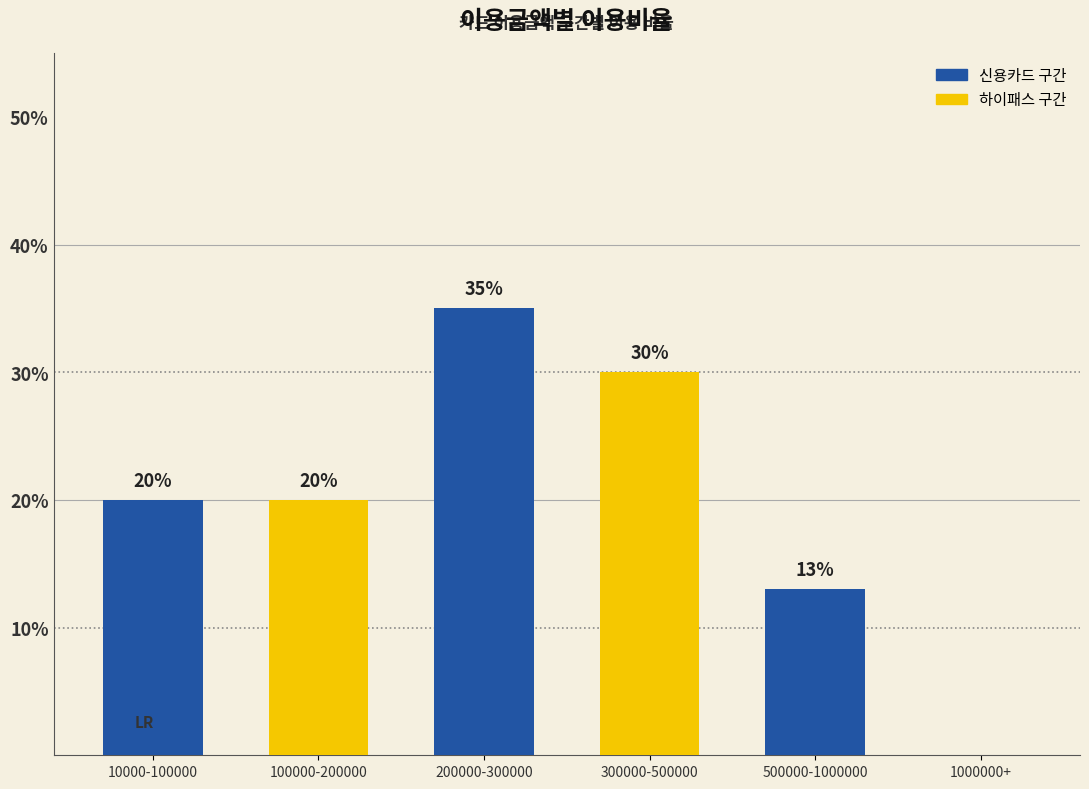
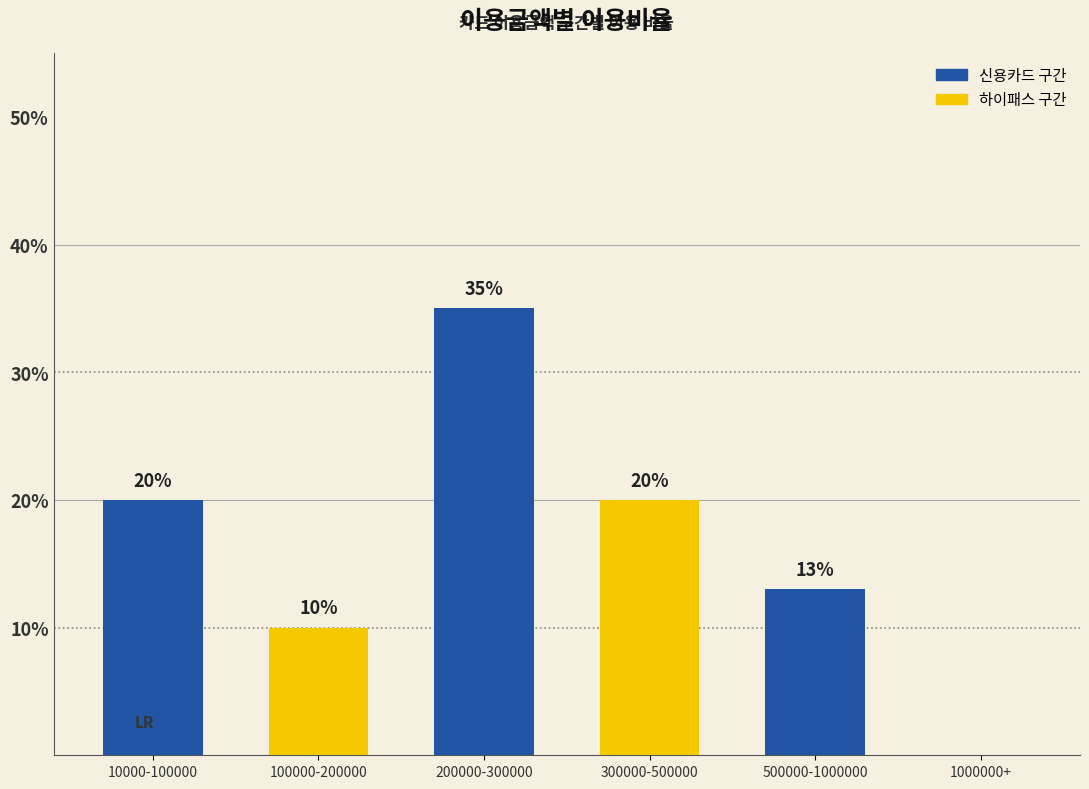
100000-200000: 20% -> 10%
300000-500000: 30% -> 20%
